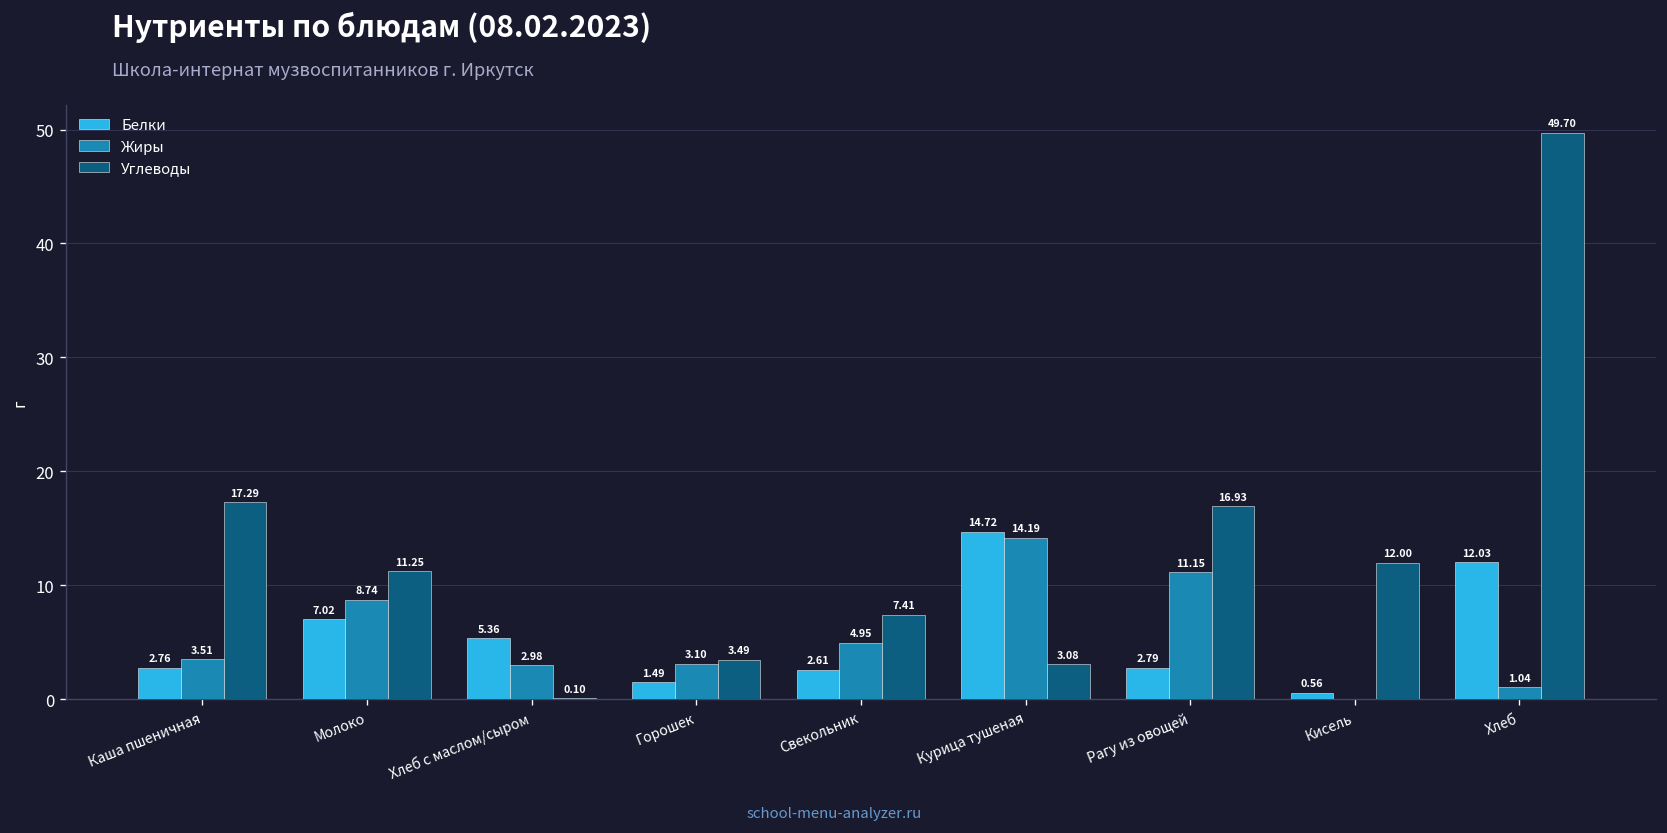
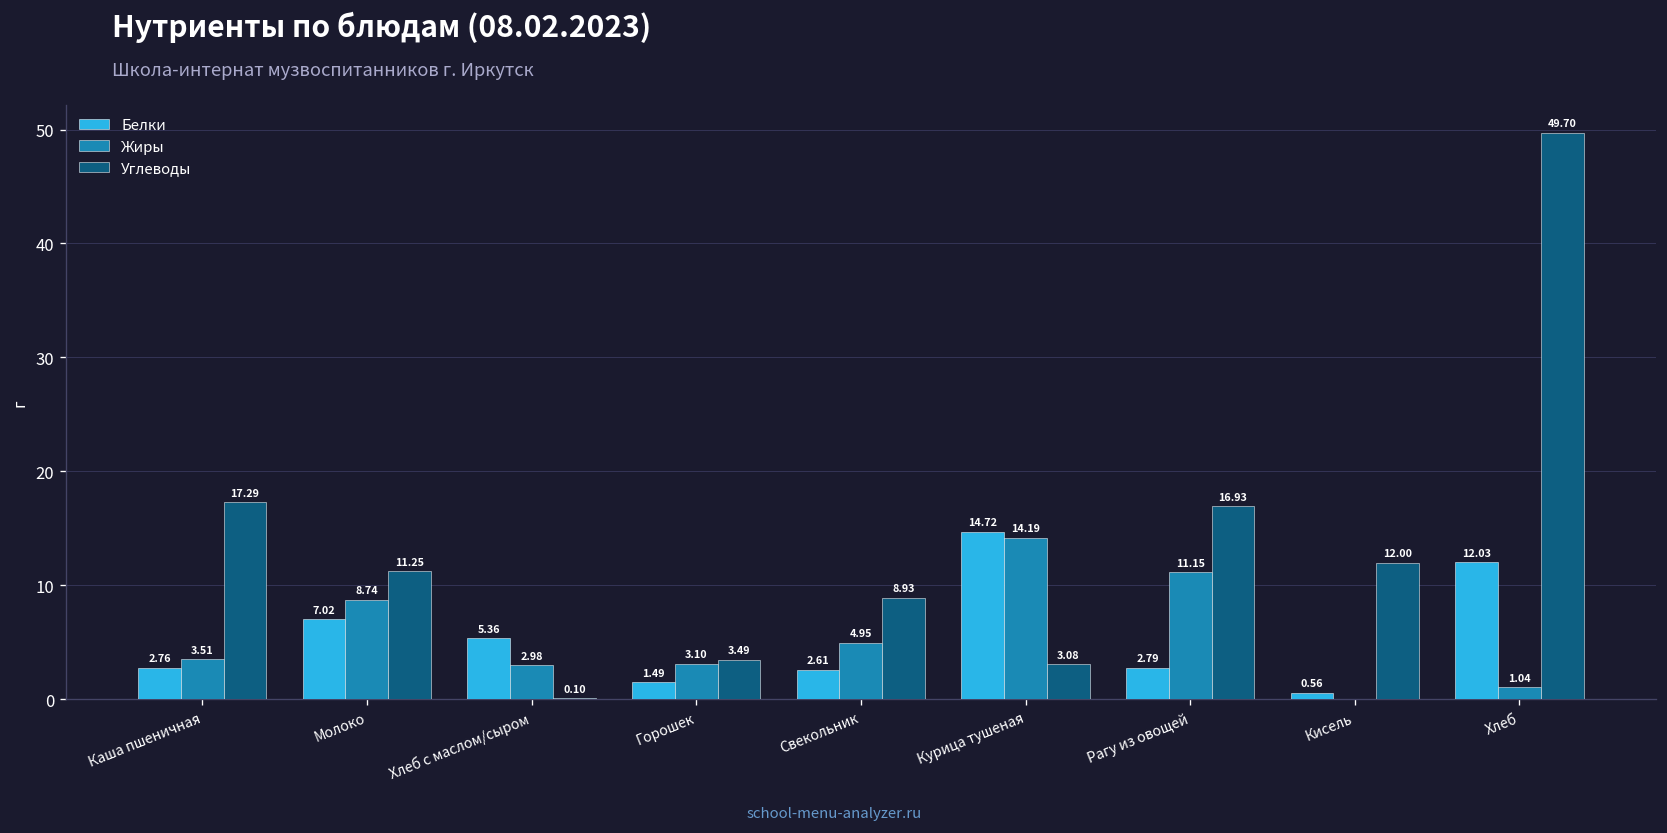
Углеводы, Свекольник: 7.41 -> 8.93
